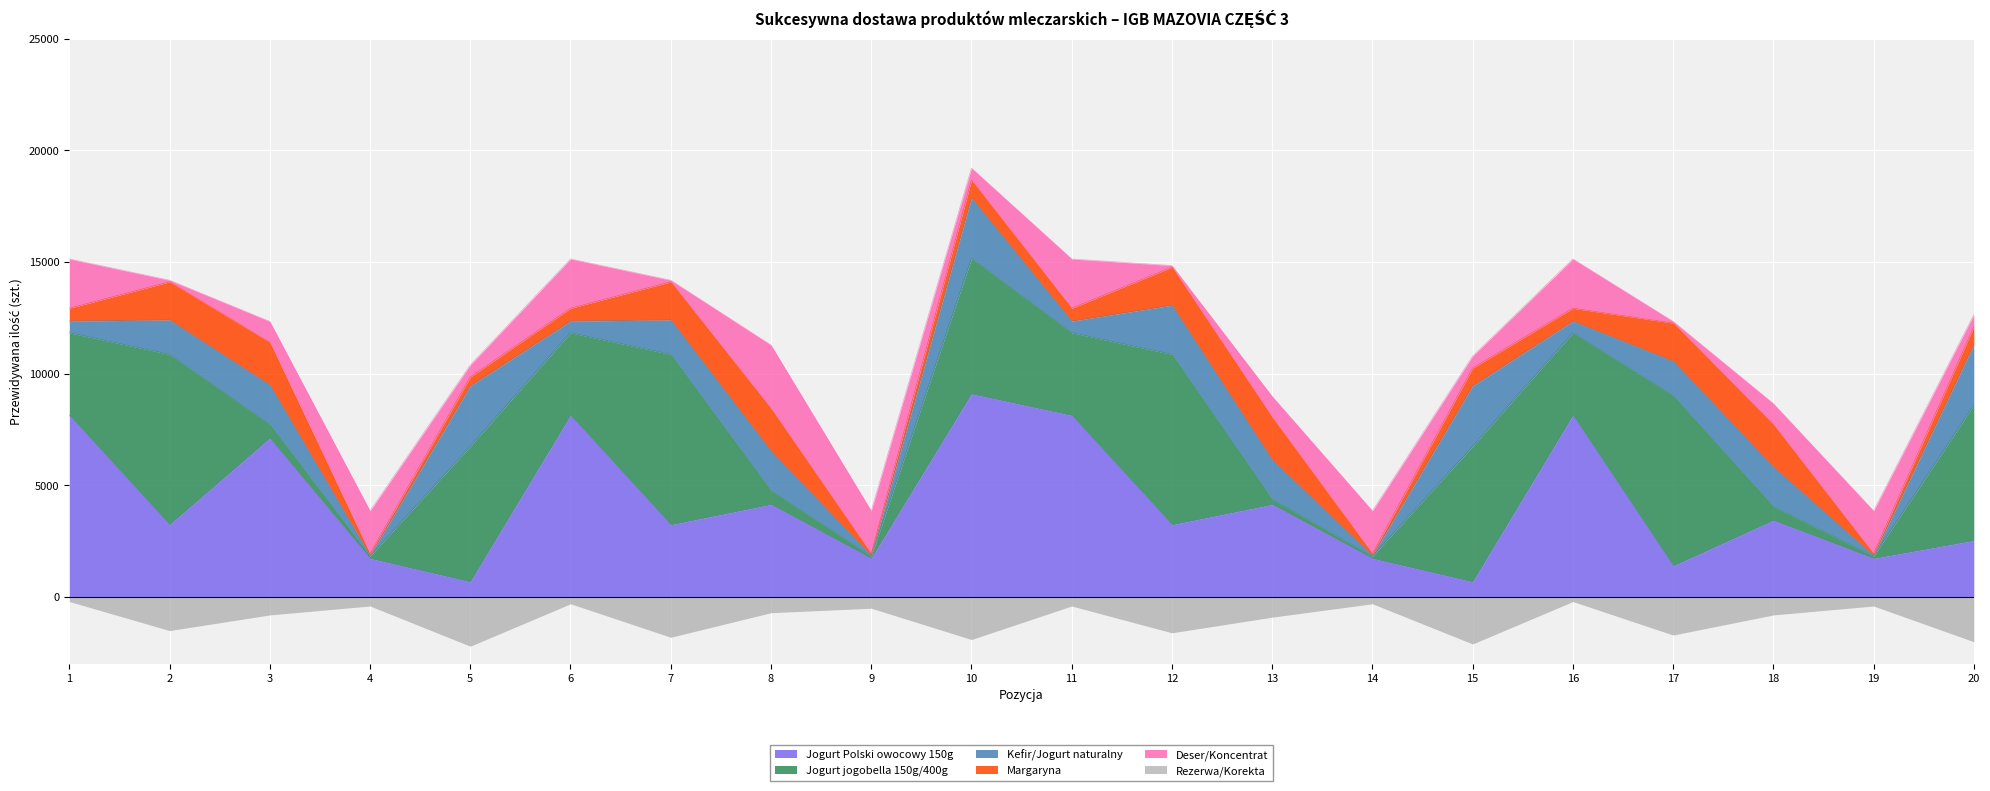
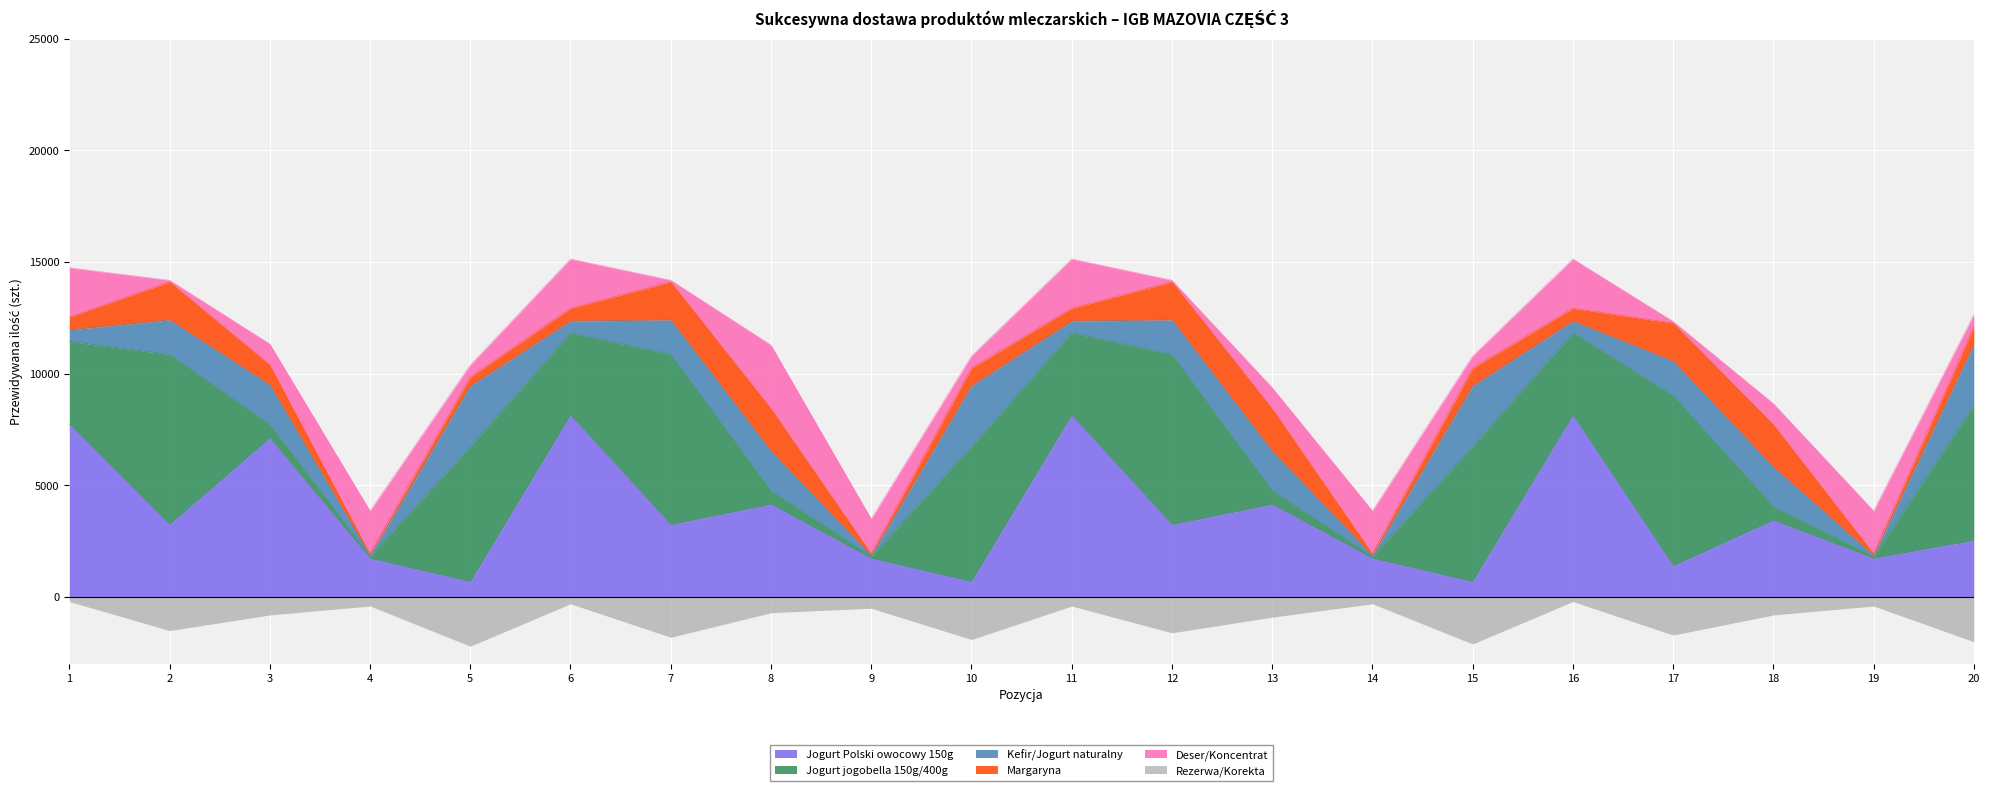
Jogurt Polski owocowy 150g, 1: 8100 -> 7700
Margaryna, 3: 1900 -> 900
Deser/Koncentrat, 9: 1900 -> 1600
Jogurt Polski owocowy 150g, 10: 9100 -> 700
Kefir/Jogurt naturalny, 12: 2200 -> 1500
Jogurt jogobella 150g/400g, 13: 200 -> 600
